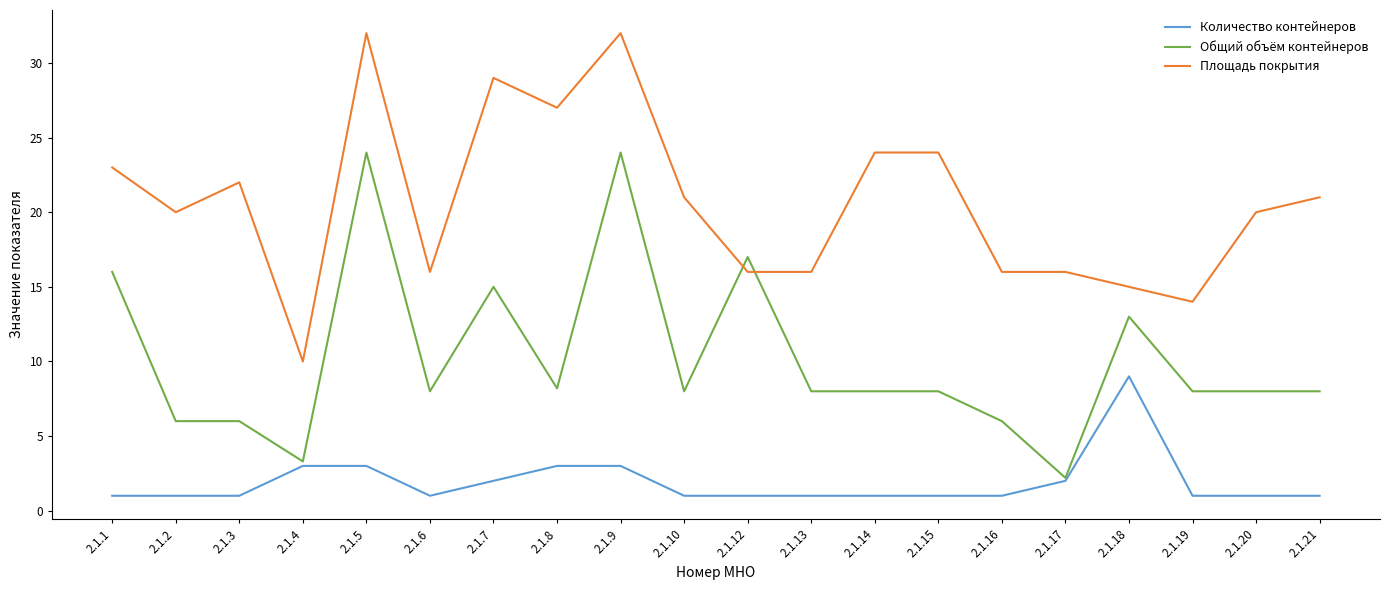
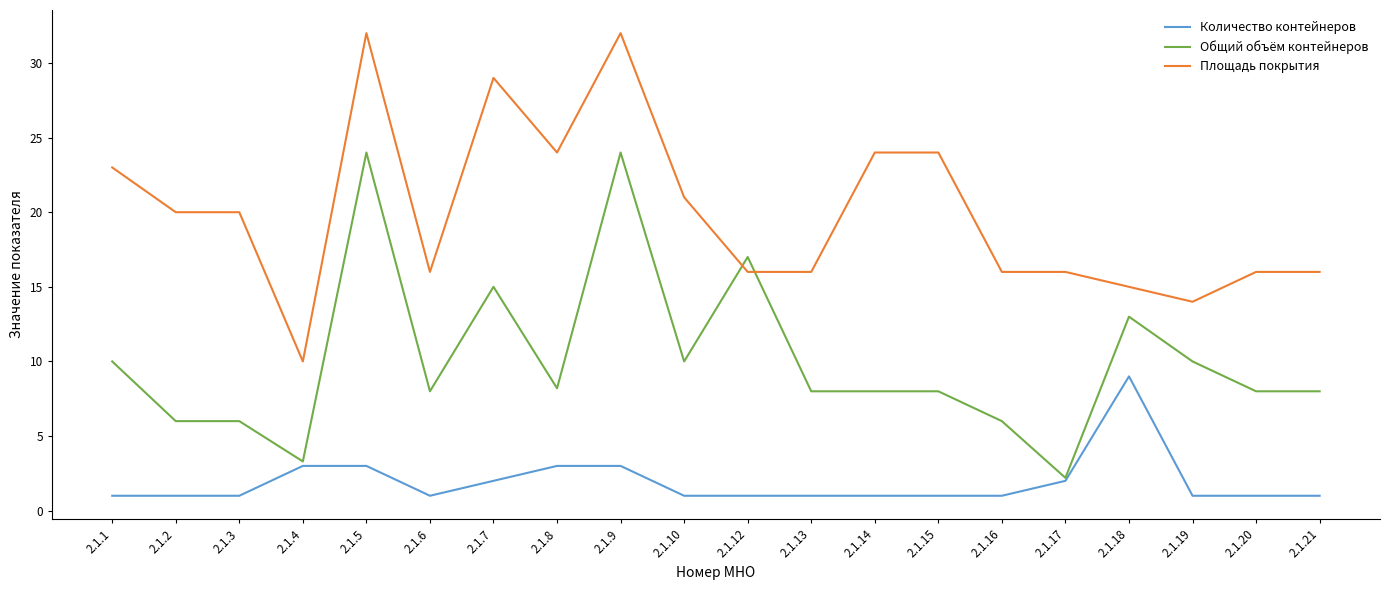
Общий объём контейнеров, 2.1.1: 16 -> 10
Площадь покрытия, 2.1.3: 22 -> 20
Площадь покрытия, 2.1.8: 27 -> 24
Общий объём контейнеров, 2.1.10: 8 -> 10
Общий объём контейнеров, 2.1.19: 8 -> 10
Площадь покрытия, 2.1.20: 20 -> 16
Площадь покрытия, 2.1.21: 21 -> 16
